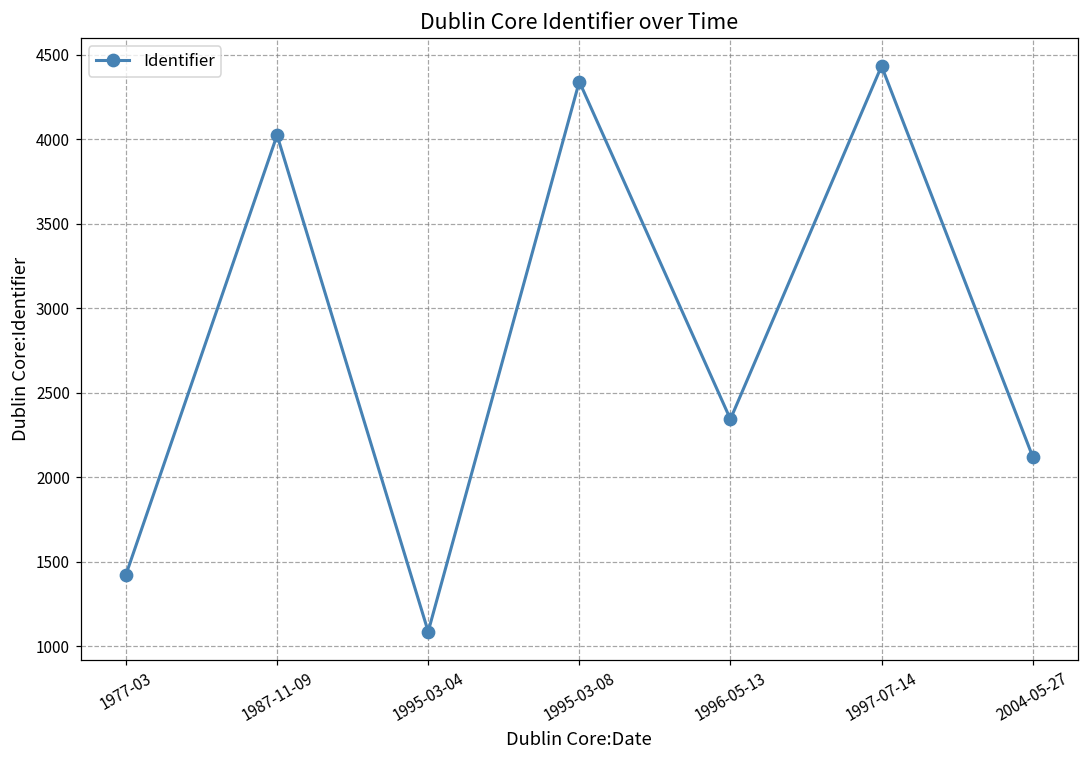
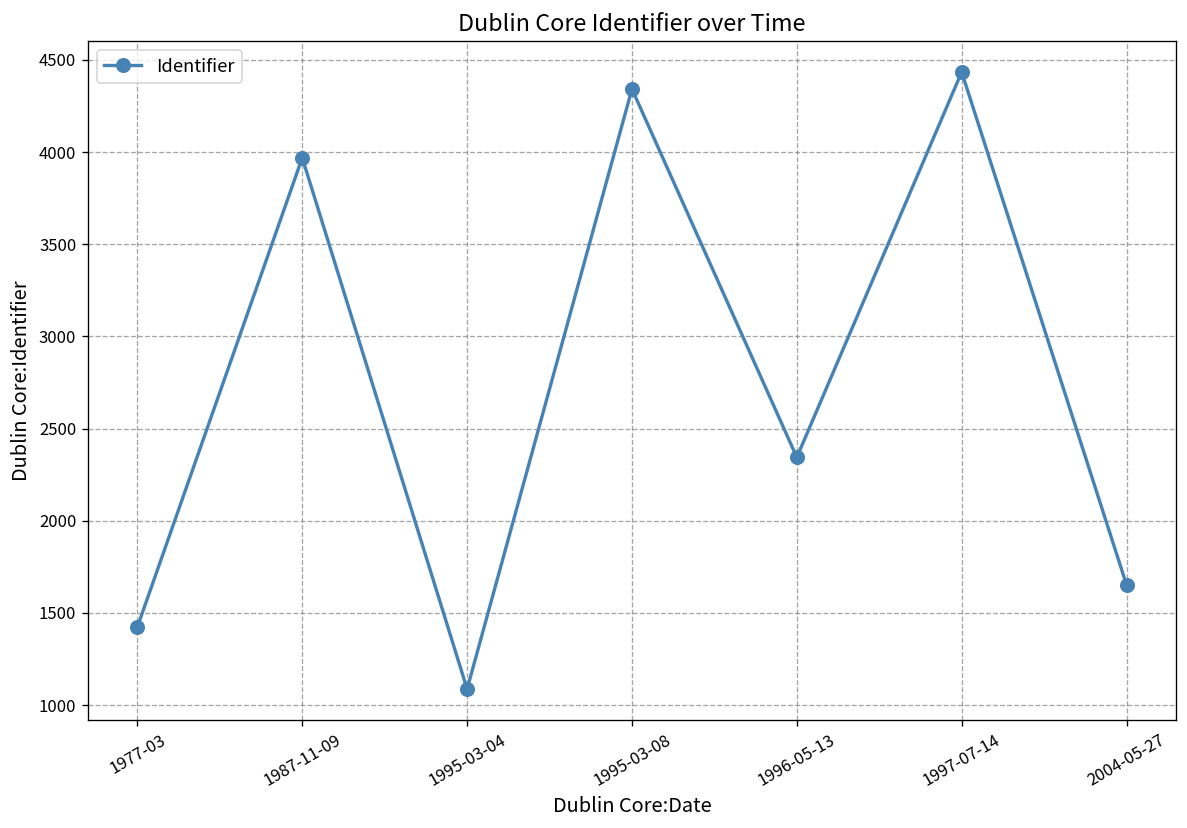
1987-11-09: 4030 -> 3970
2004-05-27: 2120 -> 1650
